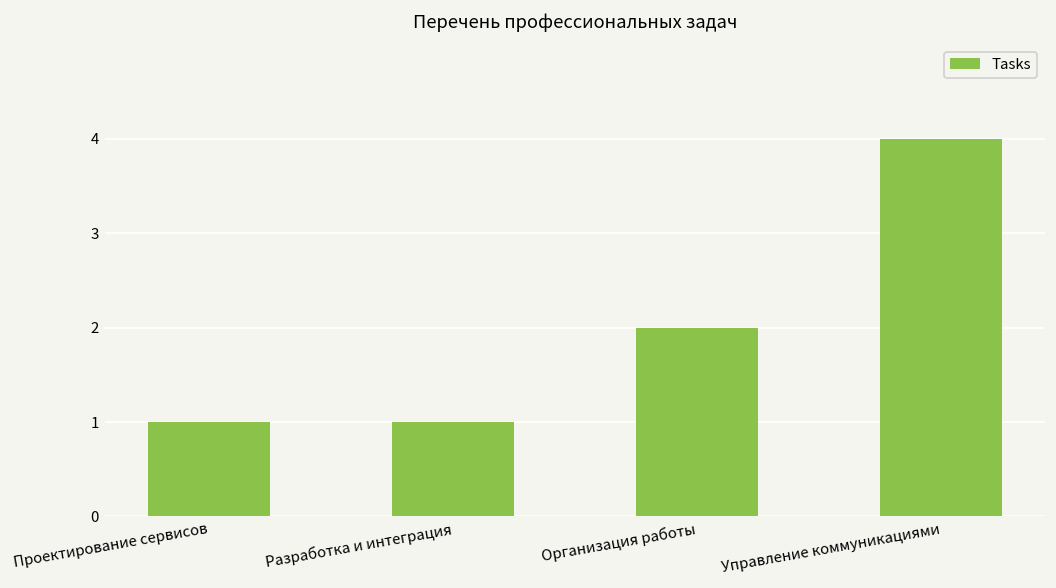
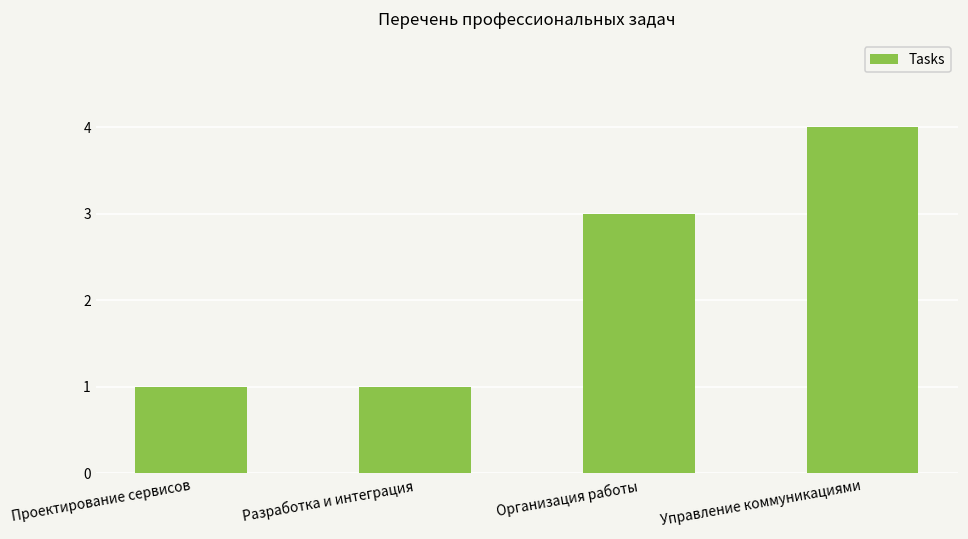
Организация работы: 2 -> 3
